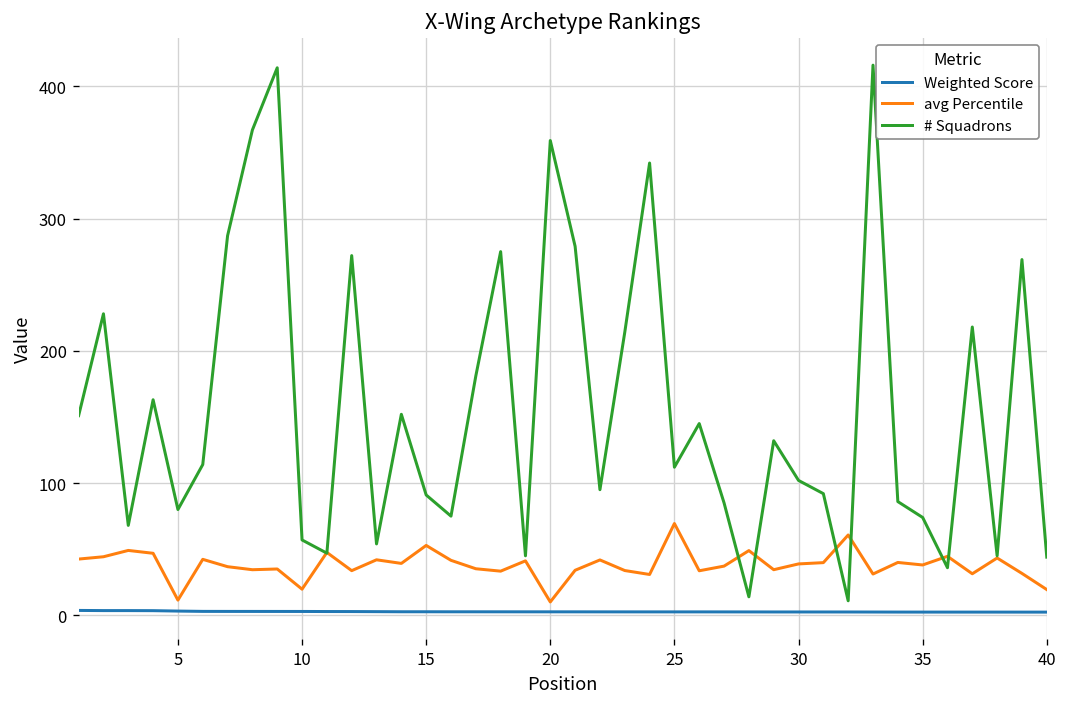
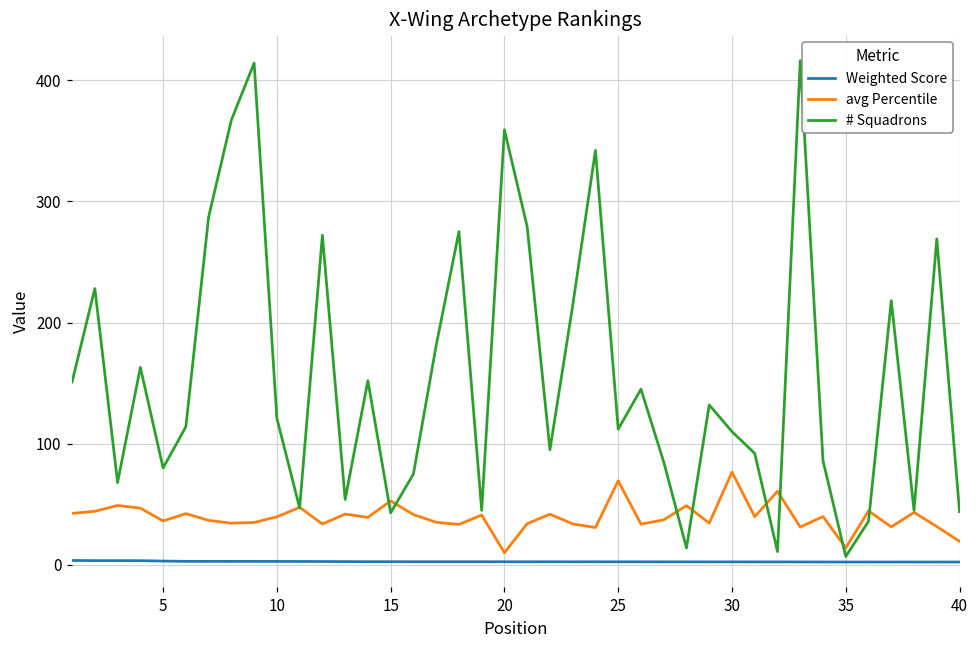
avg Percentile, 5: 12 -> 36
avg Percentile, 10: 20 -> 40
# Squadrons, 10: 57 -> 121
# Squadrons, 15: 91 -> 43
avg Percentile, 30: 39 -> 77
# Squadrons, 30: 102 -> 110
avg Percentile, 35: 38 -> 14
# Squadrons, 35: 74 -> 7
